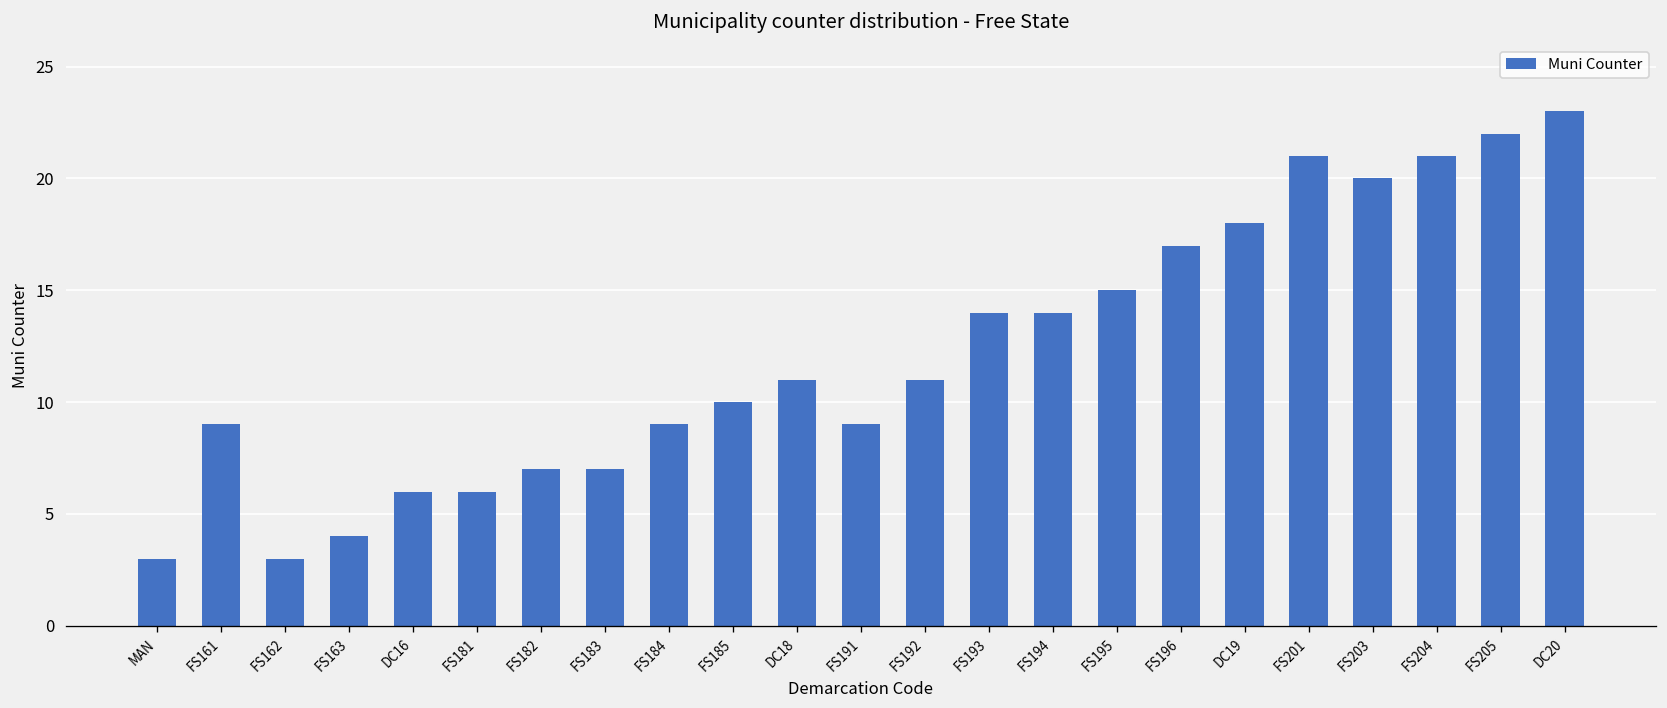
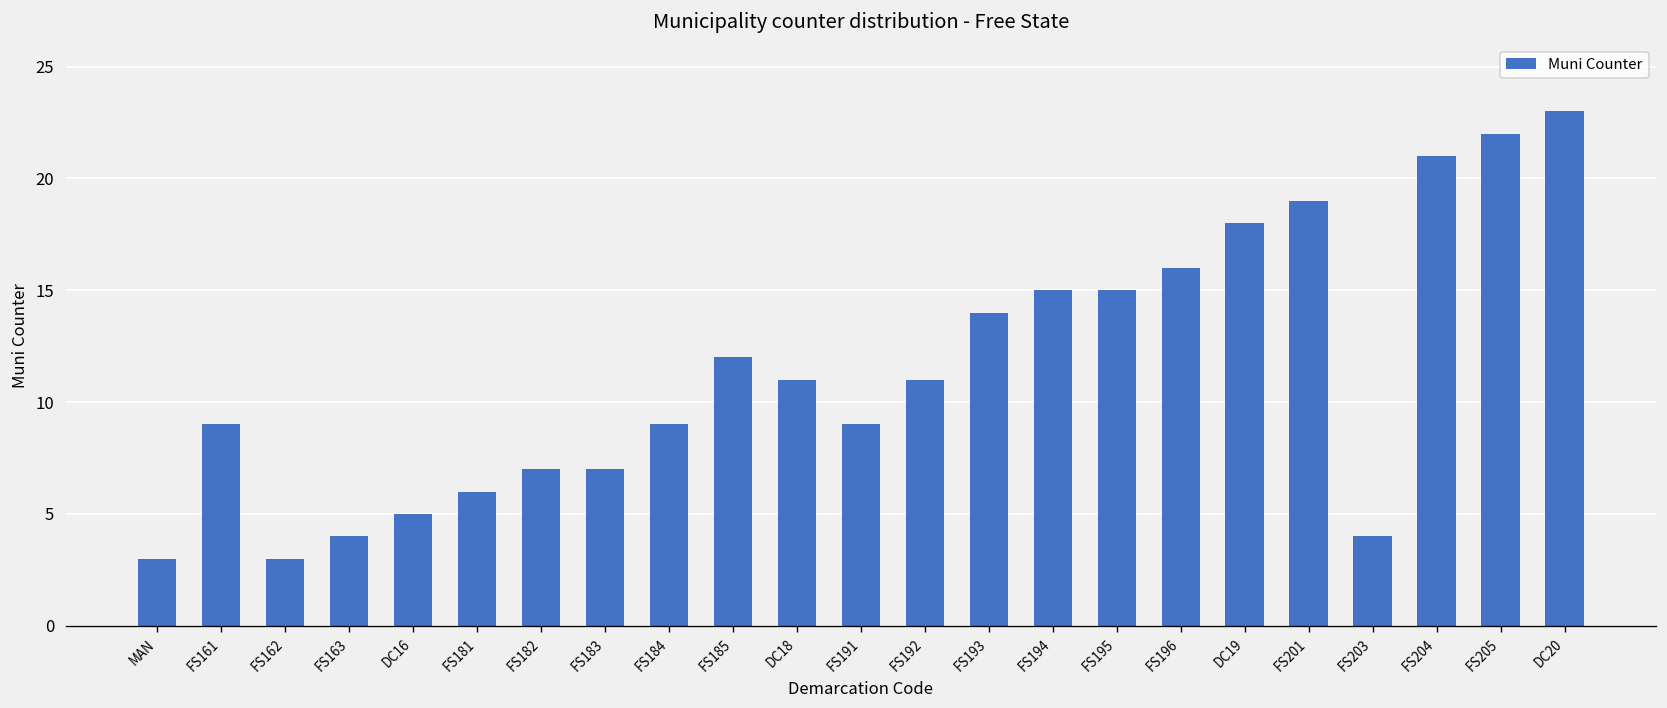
DC16: 6 -> 5
FS185: 10 -> 12
FS194: 14 -> 15
FS196: 17 -> 16
FS201: 21 -> 19
FS203: 20 -> 4
